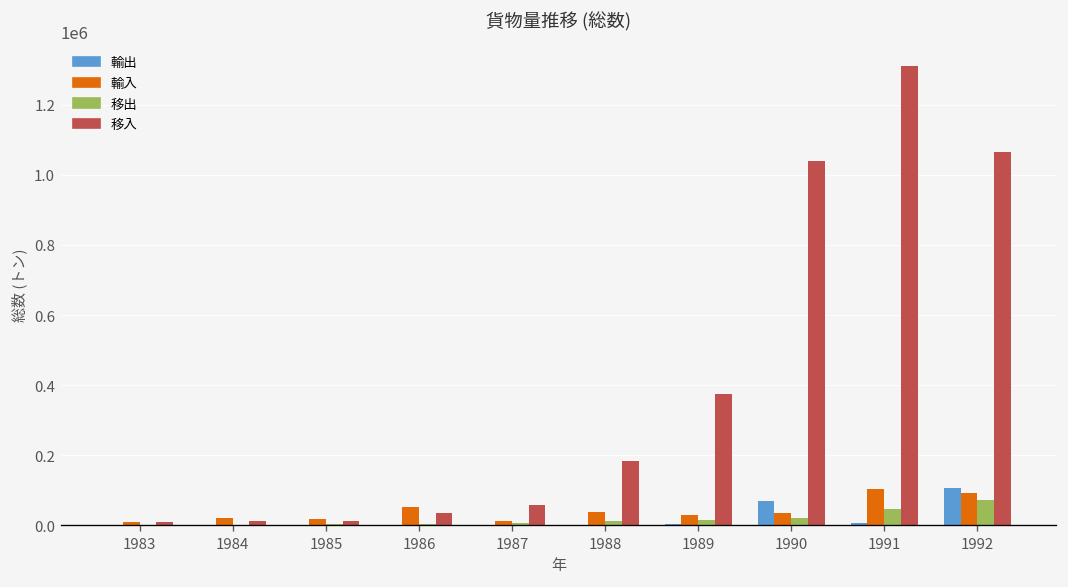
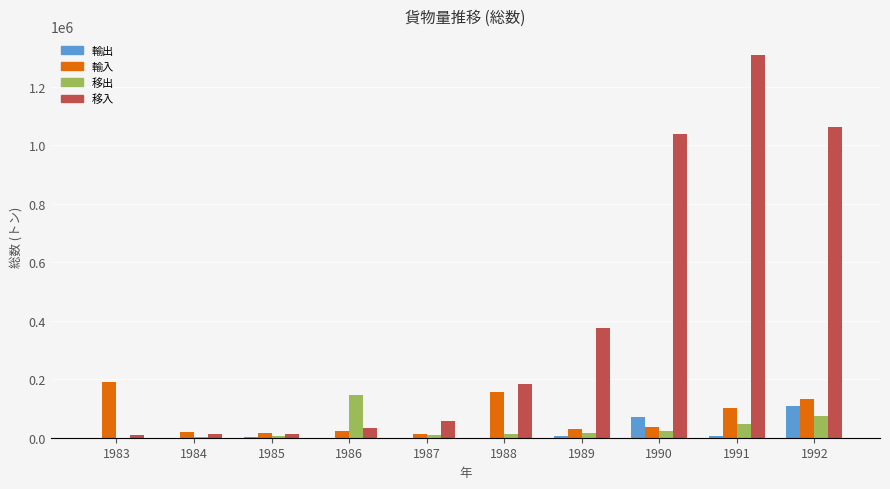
輸入, 1983: 10000 -> 190000
輸入, 1986: 50000 -> 20000
移出, 1986: 0 -> 150000
輸入, 1988: 40000 -> 160000
輸入, 1992: 90000 -> 130000
